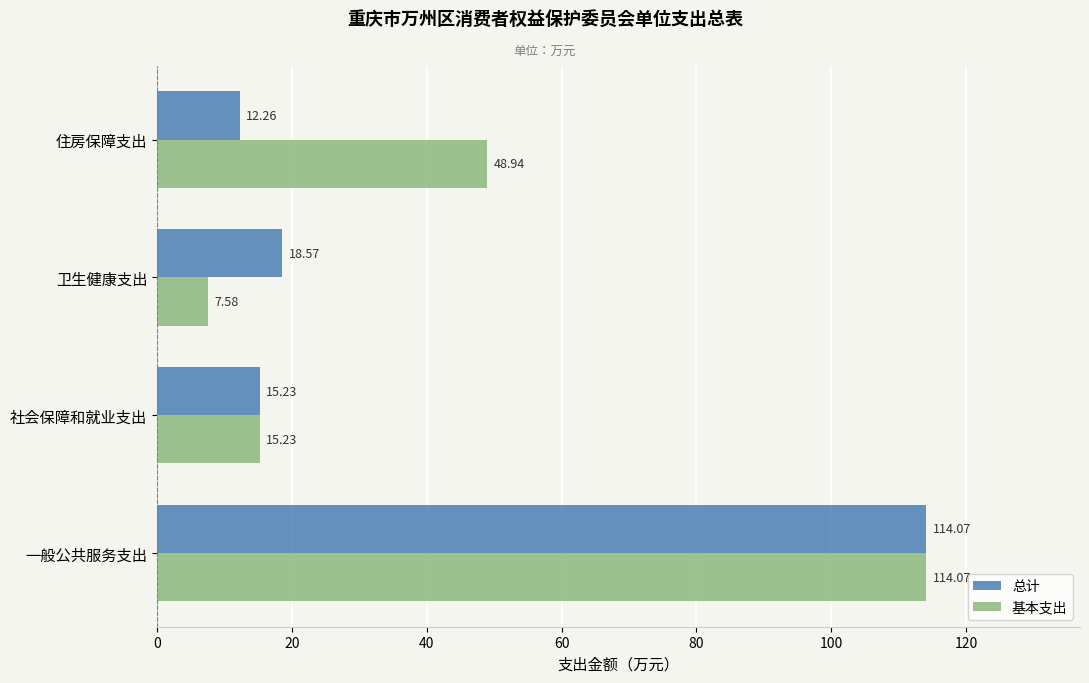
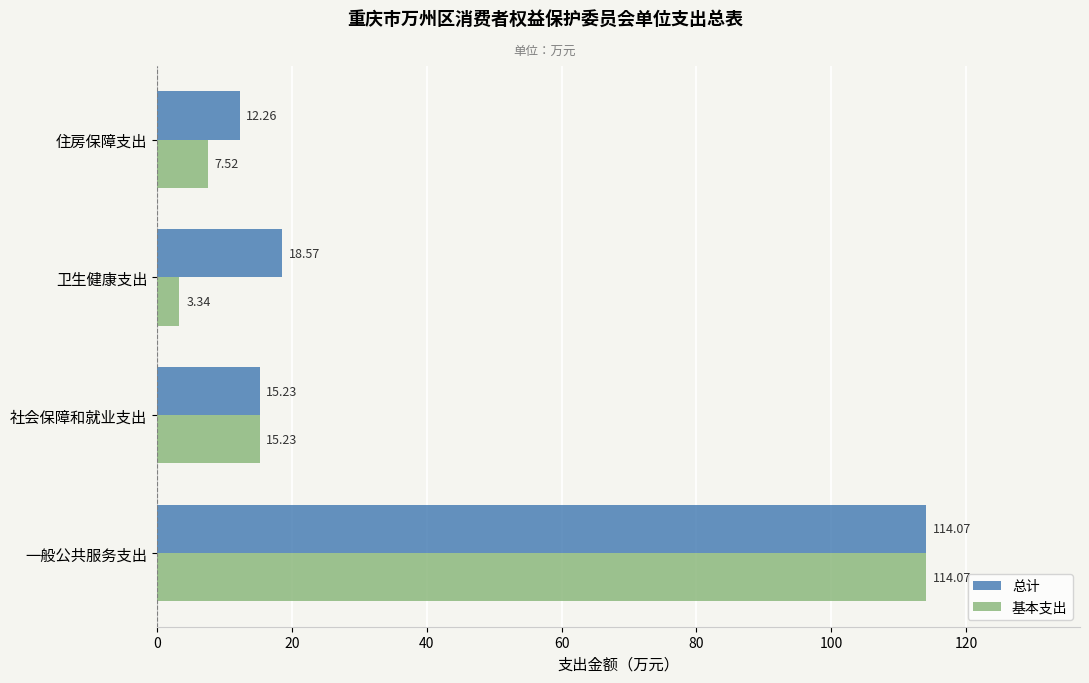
基本支出, 住房保障支出: 48.94 -> 7.52
基本支出, 卫生健康支出: 7.58 -> 3.34
